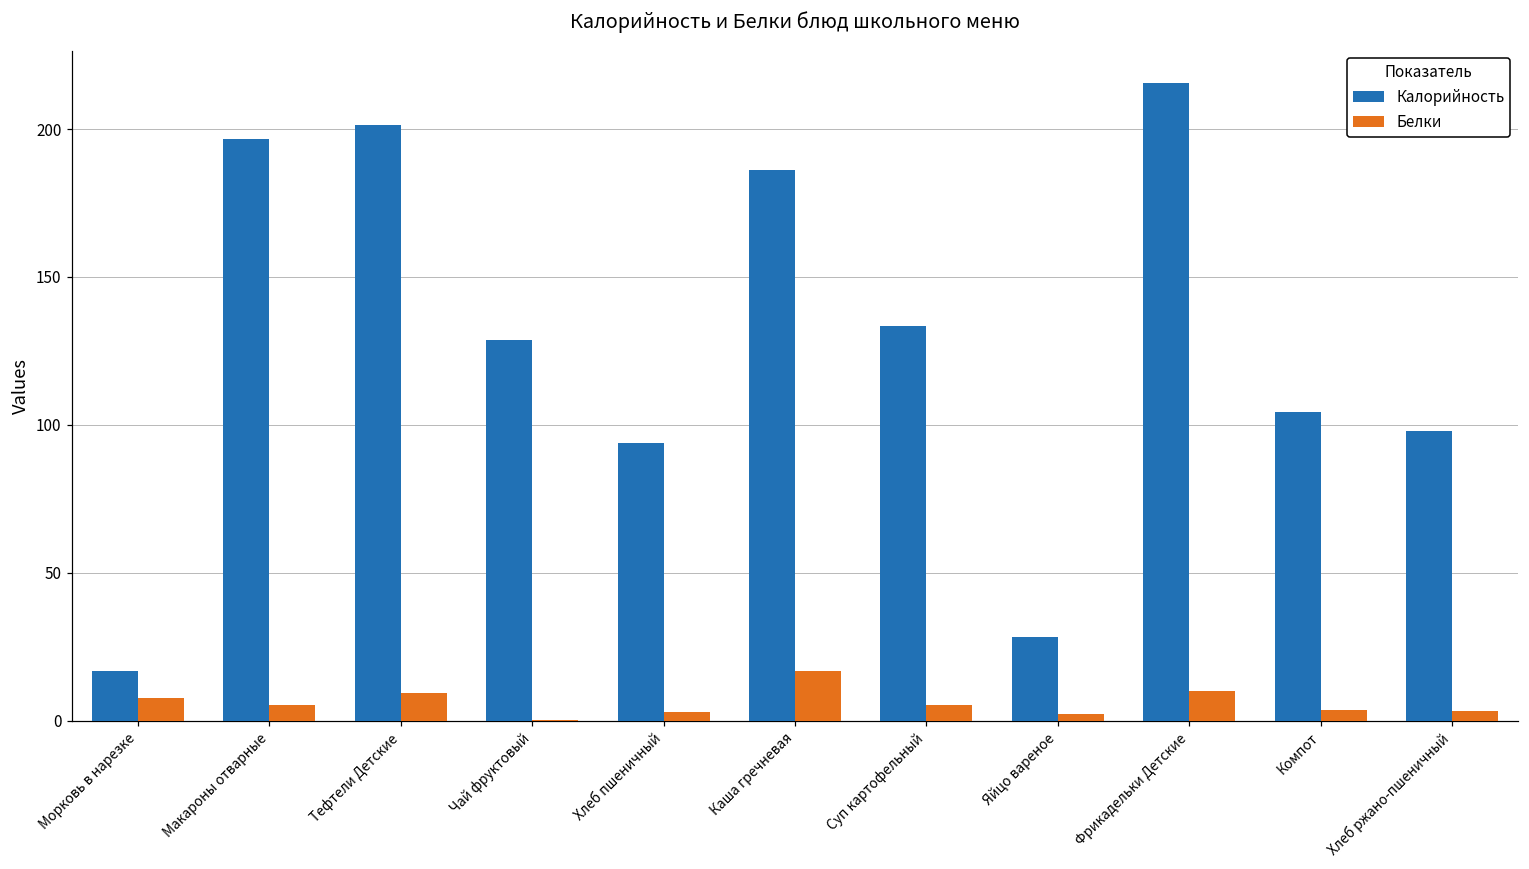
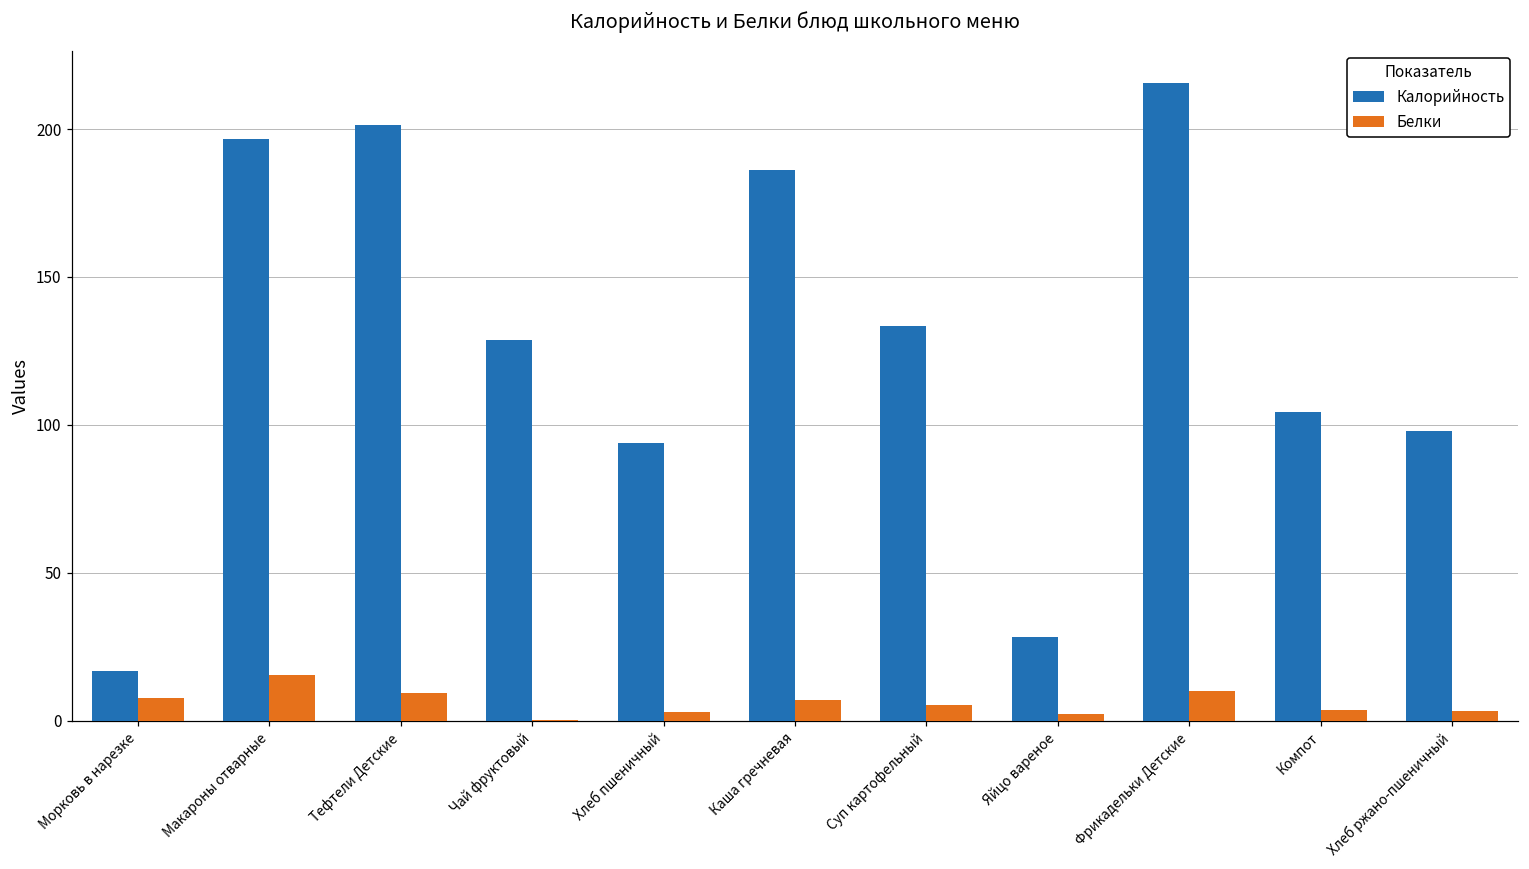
Белки, Макароны отварные: 5 -> 15
Белки, Каша гречневая: 17 -> 7
